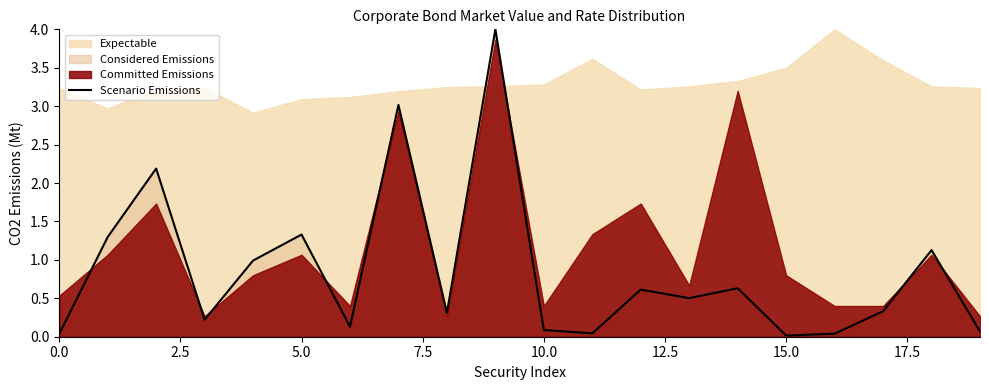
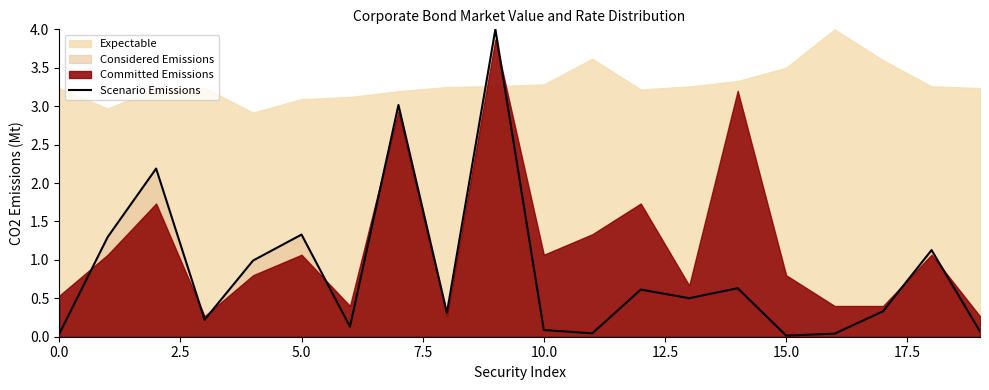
Committed Emissions, 10.0: 0.4 -> 1.1
